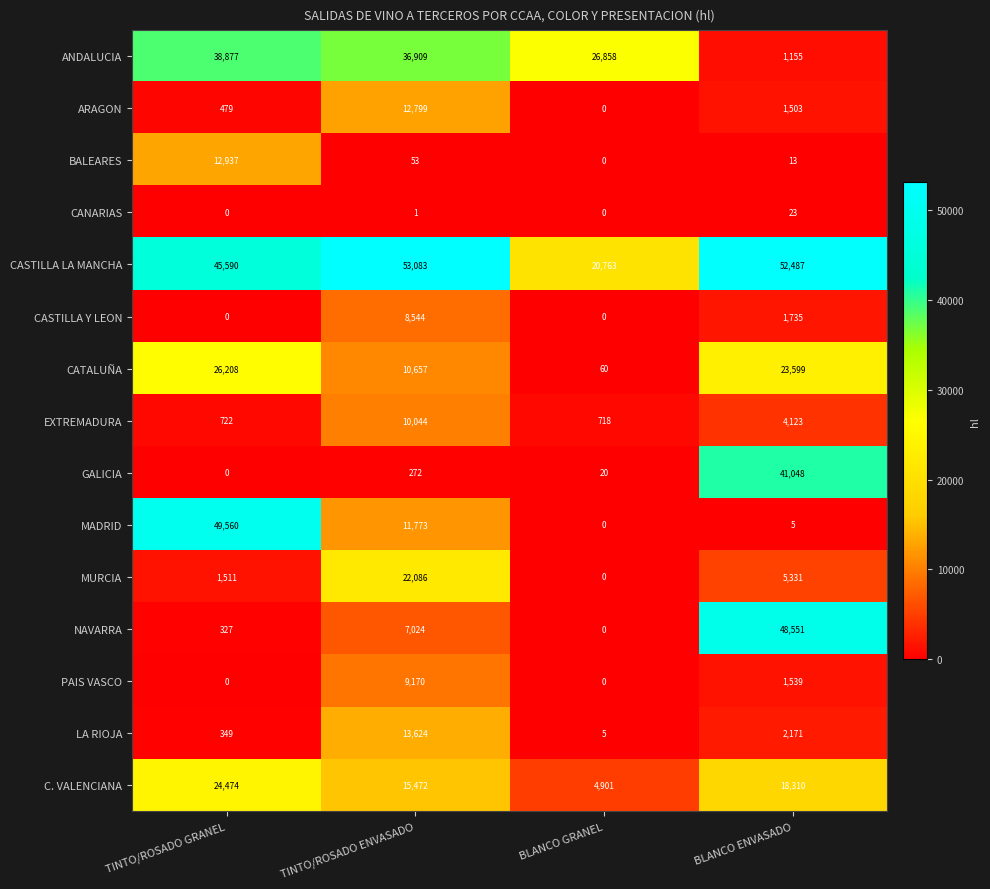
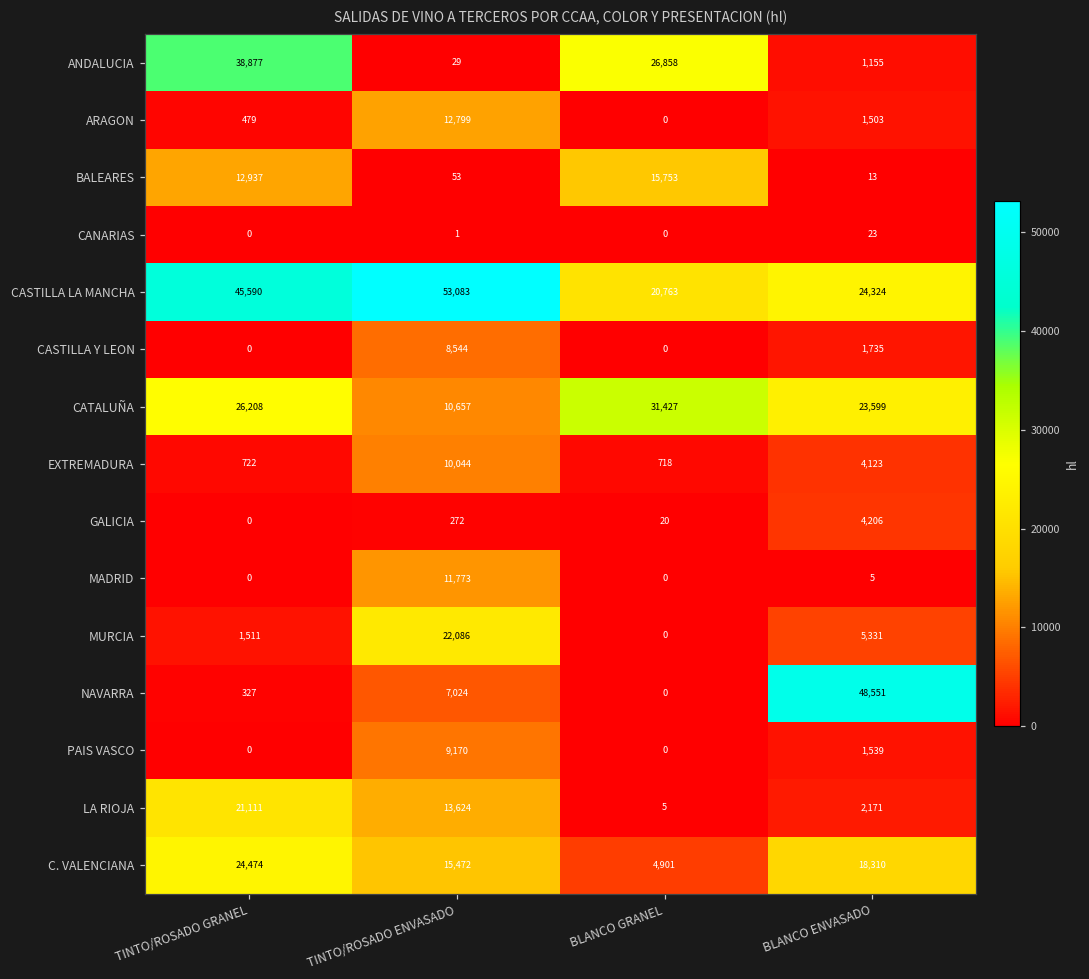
ANDALUCIA, TINTO/ROSADO ENVASADO: 36,909 -> 29
BALEARES, BLANCO GRANEL: 0 -> 15,753
CASTILLA LA MANCHA, BLANCO ENVASADO: 52,487 -> 24,324
CATALUÑA, BLANCO GRANEL: 60 -> 31,427
GALICIA, BLANCO ENVASADO: 41,048 -> 4,206
MADRID, TINTO/ROSADO GRANEL: 49,560 -> 0
LA RIOJA, TINTO/ROSADO GRANEL: 349 -> 21,111
